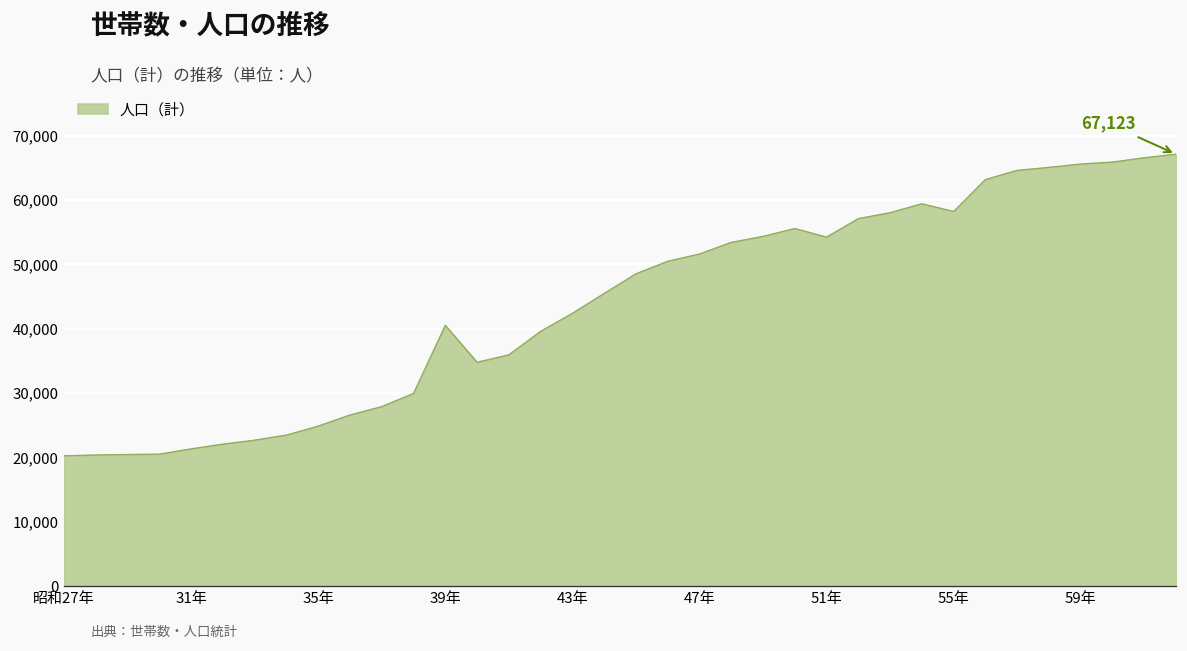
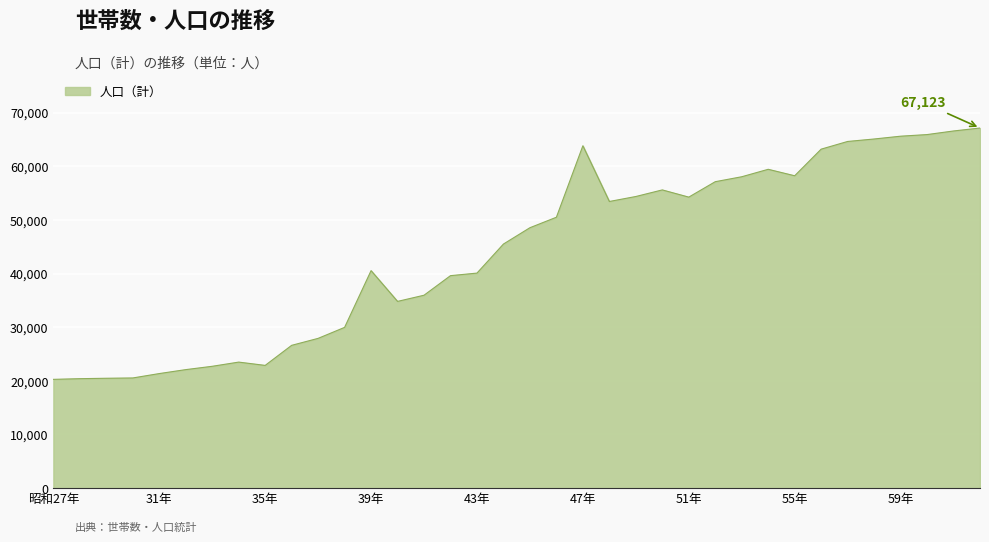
35年: 25,000 -> 23,000
43年: 42,000 -> 40,000
47年: 52,000 -> 64,000
